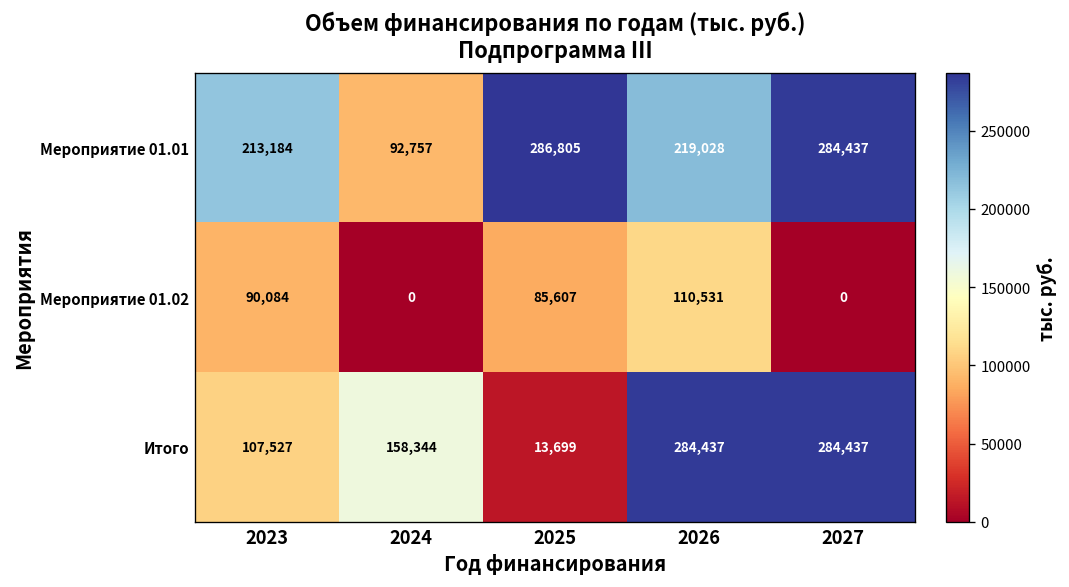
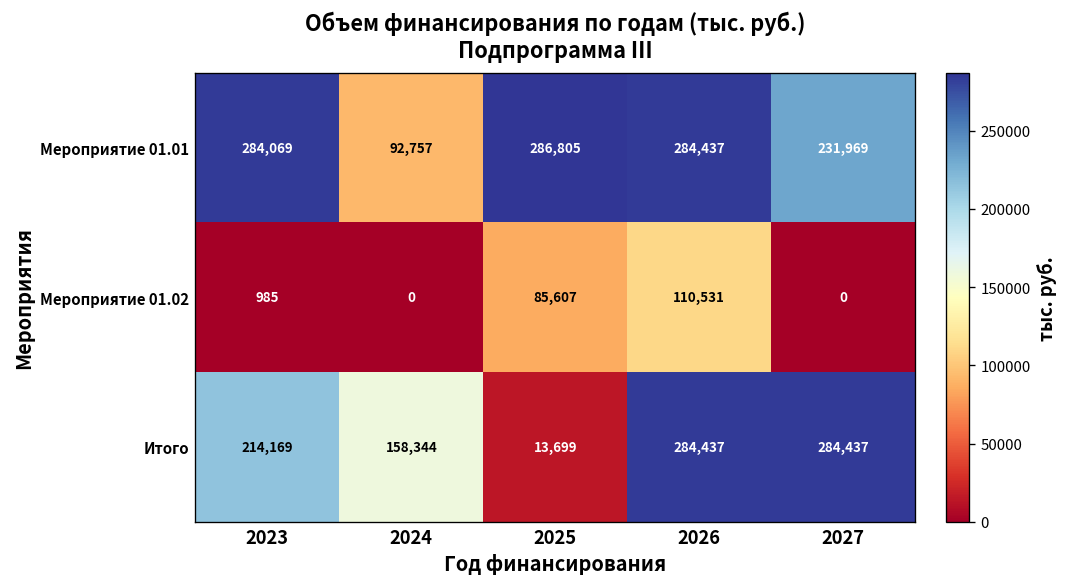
Мероприятие 01.01, 2023: 213,184 -> 284,069
Мероприятие 01.01, 2026: 219,028 -> 284,437
Мероприятие 01.01, 2027: 284,437 -> 231,969
Мероприятие 01.02, 2023: 90,084 -> 985
Итого, 2023: 107,527 -> 214,169
